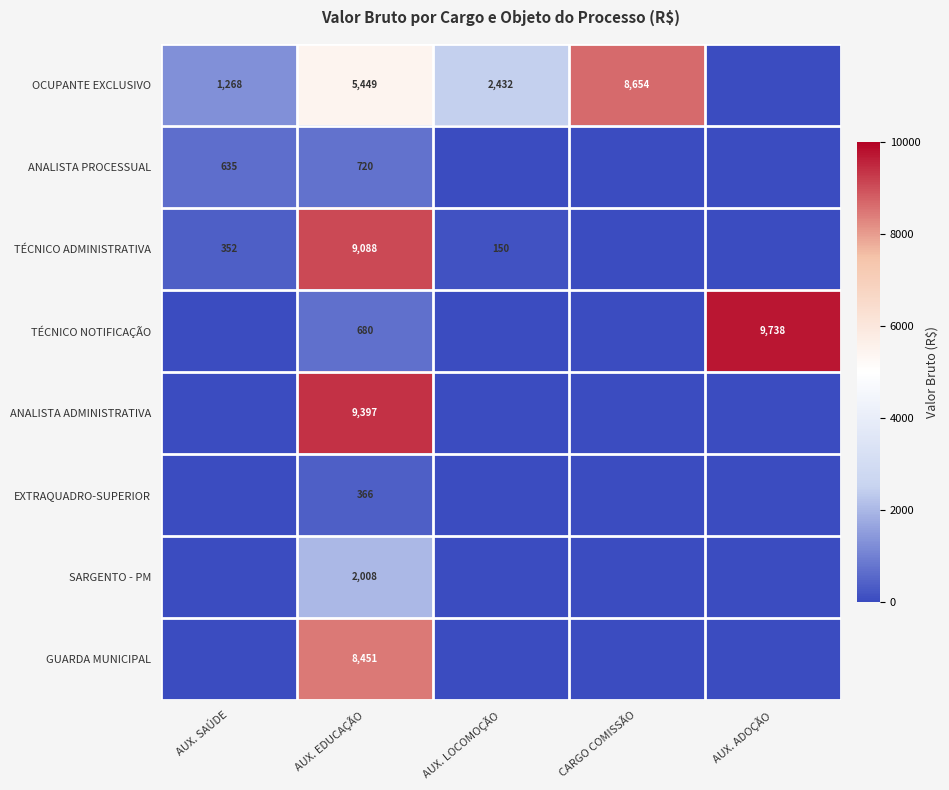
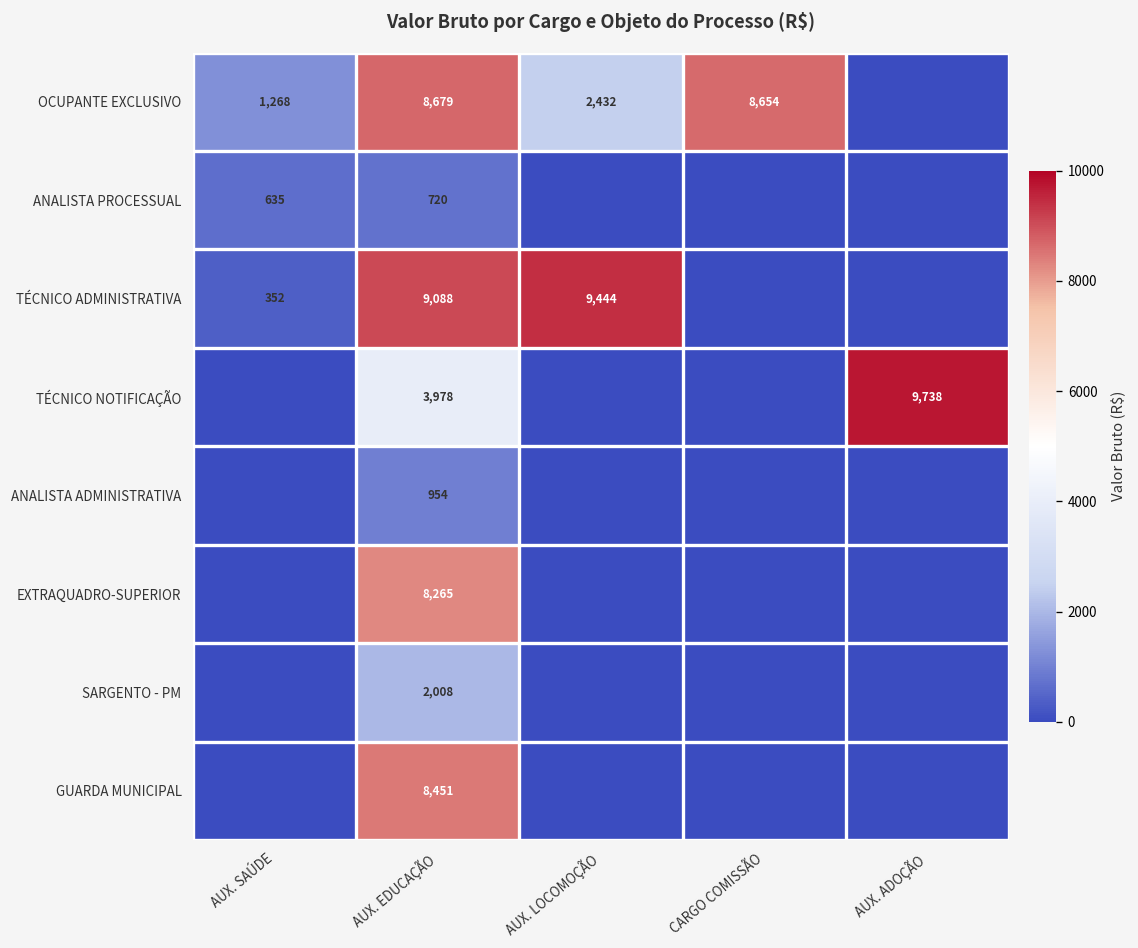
OCUPANTE EXCLUSIVO, AUX. EDUCAÇÃO: 5,449 -> 8,679
TÉCNICO ADMINISTRATIVA, AUX. LOCOMOÇÃO: 150 -> 9,444
TÉCNICO NOTIFICAÇÃO, AUX. EDUCAÇÃO: 680 -> 3,978
ANALISTA ADMINISTRATIVA, AUX. EDUCAÇÃO: 9,397 -> 954
EXTRAQUADRO-SUPERIOR, AUX. EDUCAÇÃO: 366 -> 8,265
